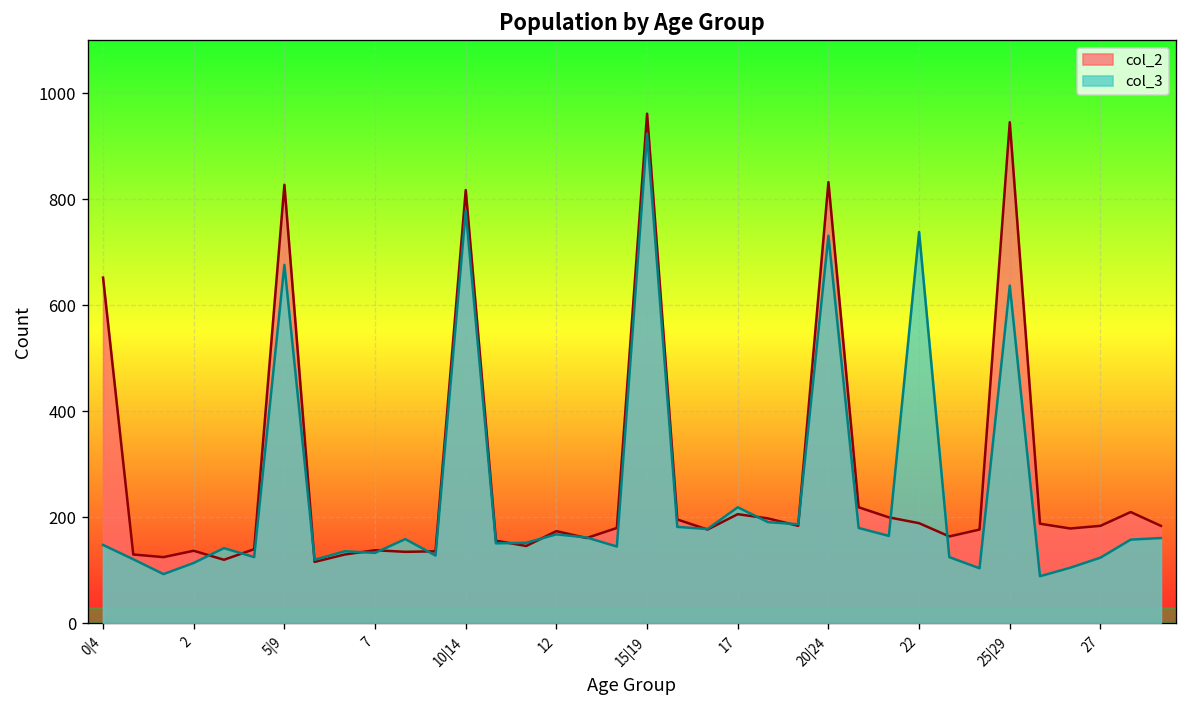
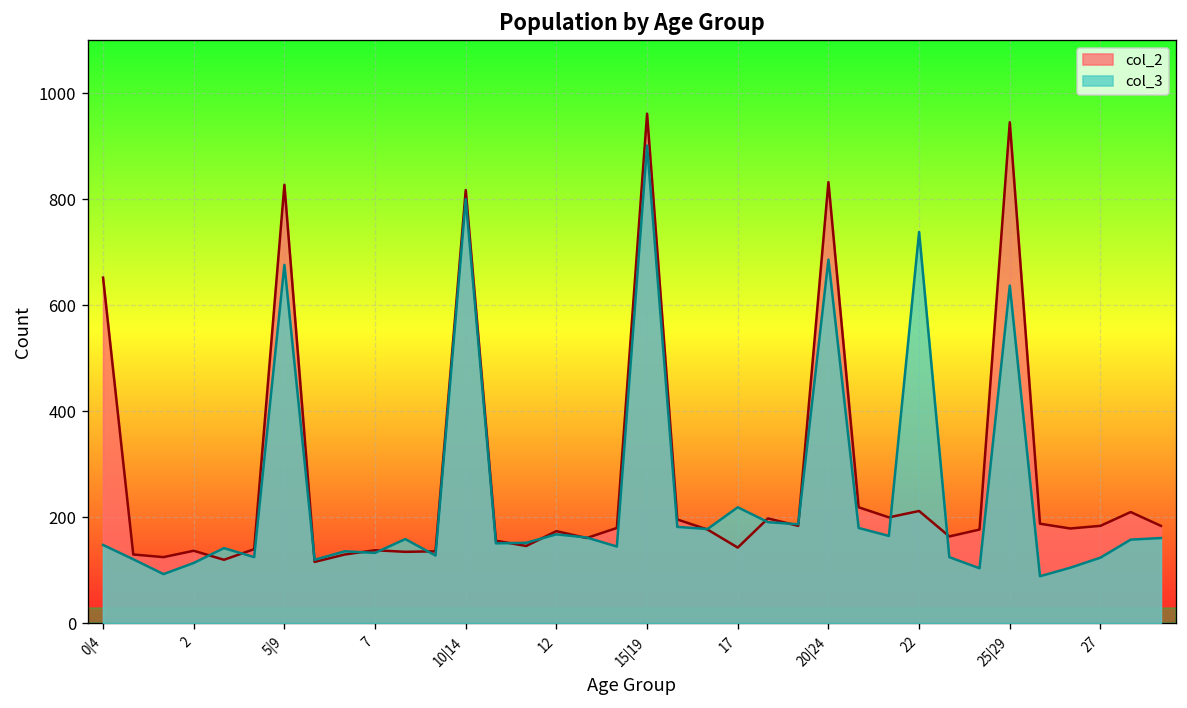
col_3, 10|14: 780 -> 800
col_3, 15|19: 920 -> 900
col_2, 17: 210 -> 140
col_3, 20|24: 730 -> 690
col_2, 22: 190 -> 210
